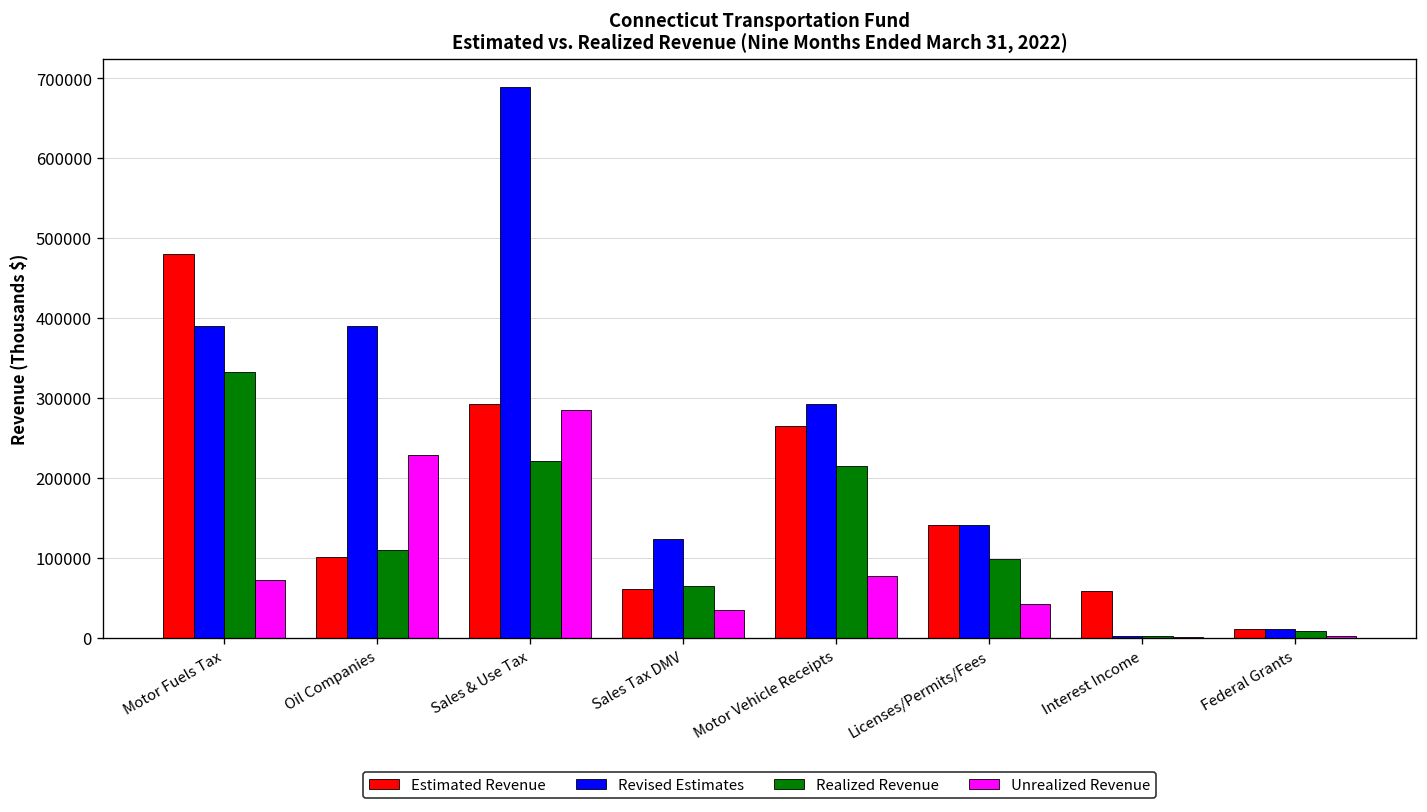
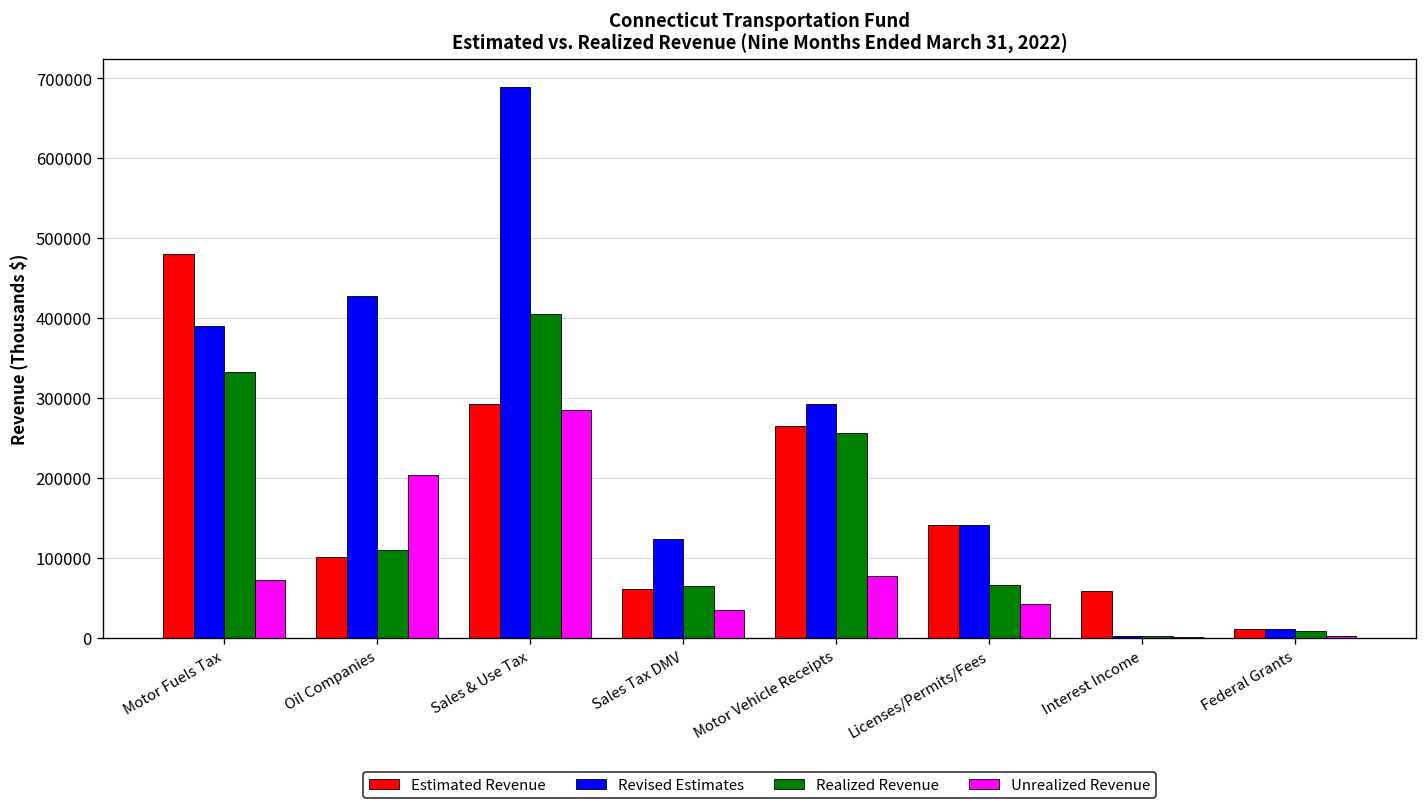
Revised Estimates, Oil Companies: 390000 -> 430000
Unrealized Revenue, Oil Companies: 230000 -> 200000
Realized Revenue, Sales & Use Tax: 220000 -> 400000
Realized Revenue, Motor Vehicle Receipts: 210000 -> 260000
Realized Revenue, Licenses/Permits/Fees: 100000 -> 70000
